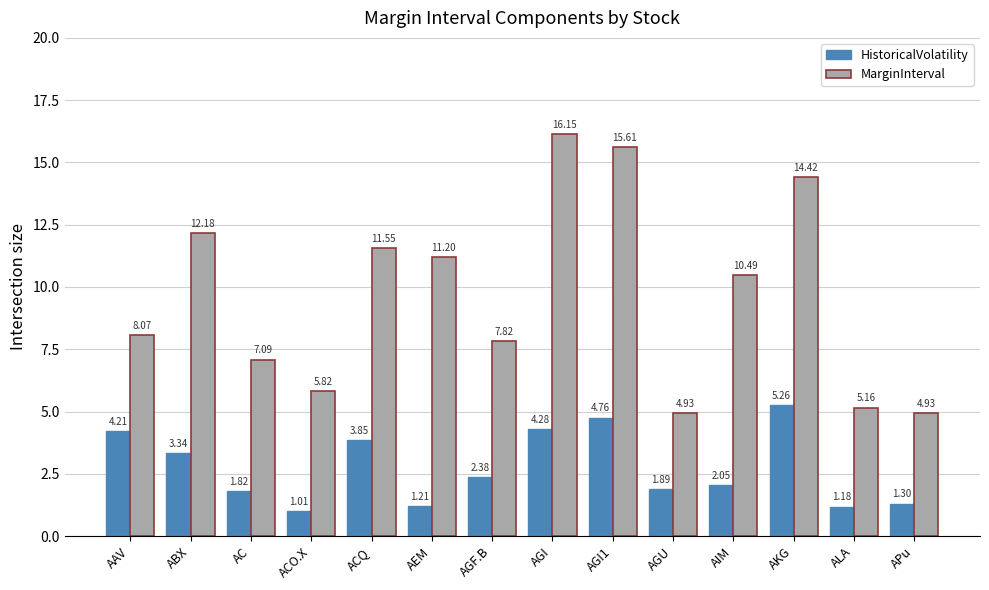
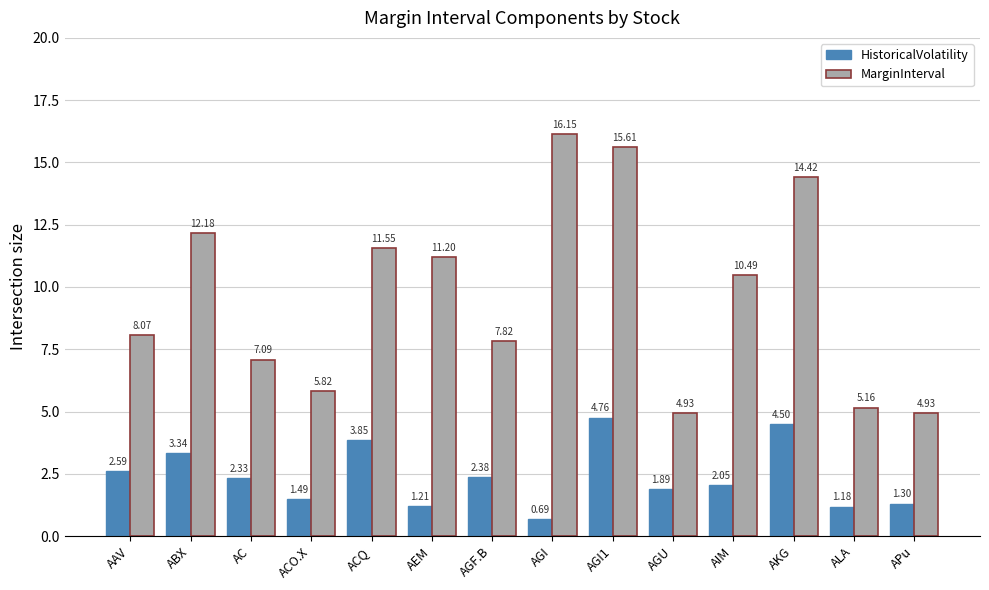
HistoricalVolatility, AAV: 4.21 -> 2.59
HistoricalVolatility, AC: 1.82 -> 2.33
HistoricalVolatility, ACO.X: 1.01 -> 1.49
HistoricalVolatility, AGI: 4.28 -> 0.69
HistoricalVolatility, AKG: 5.26 -> 4.50
